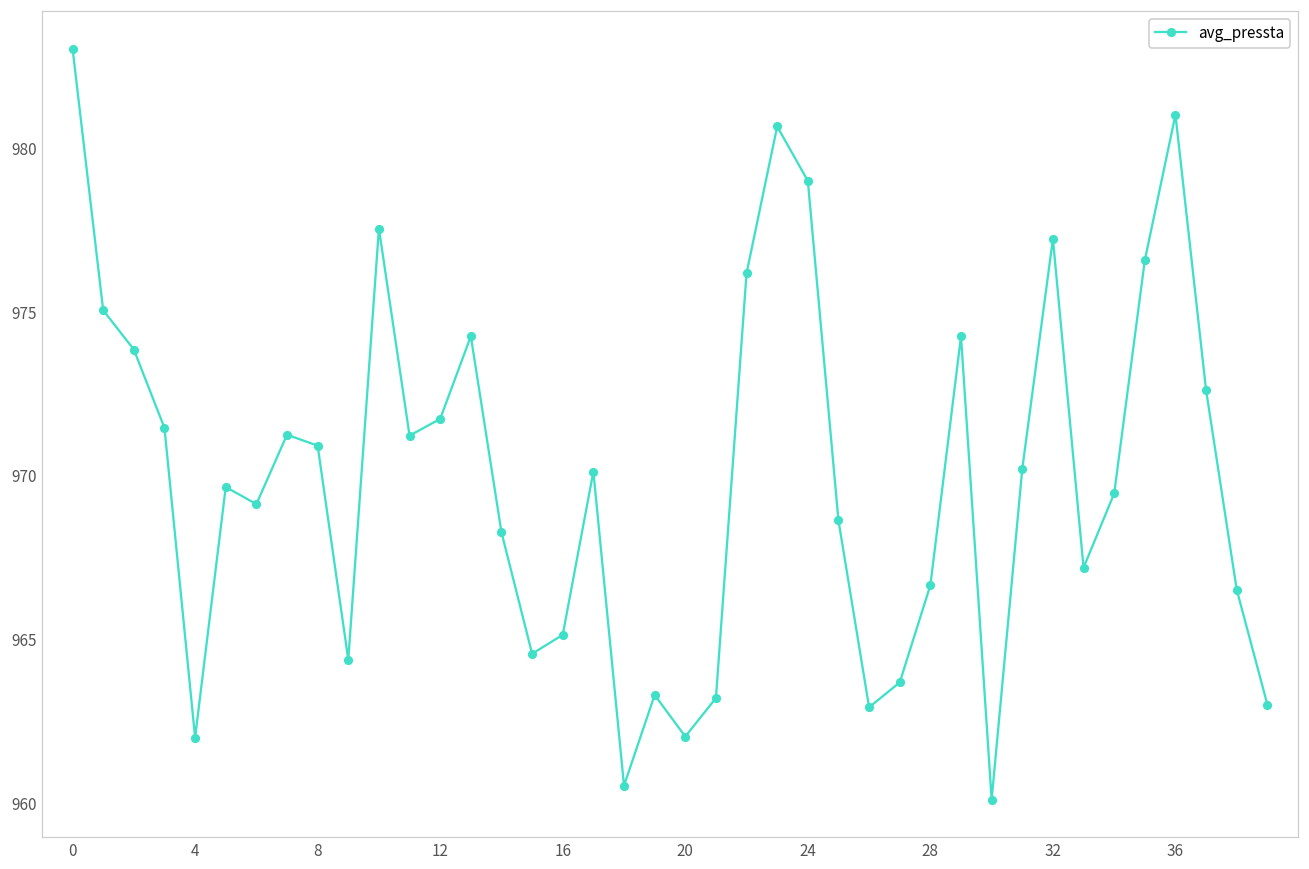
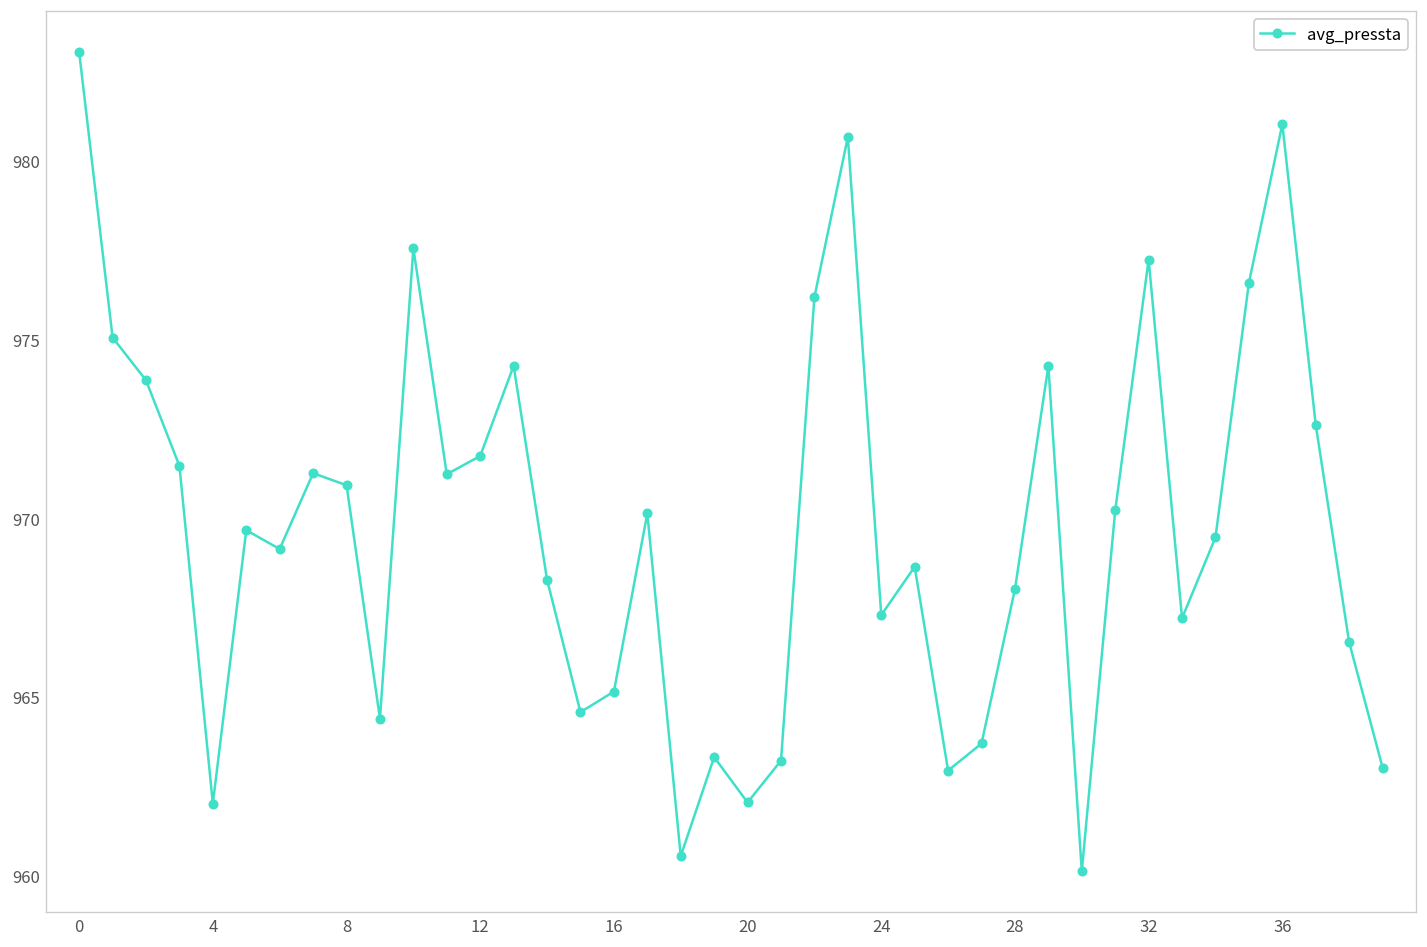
24: 979.0 -> 967.3
28: 966.7 -> 968.0
